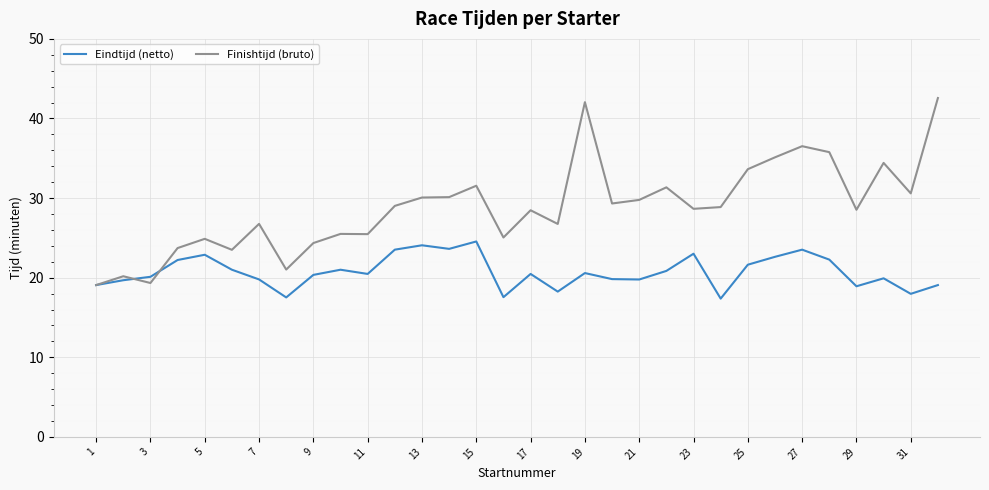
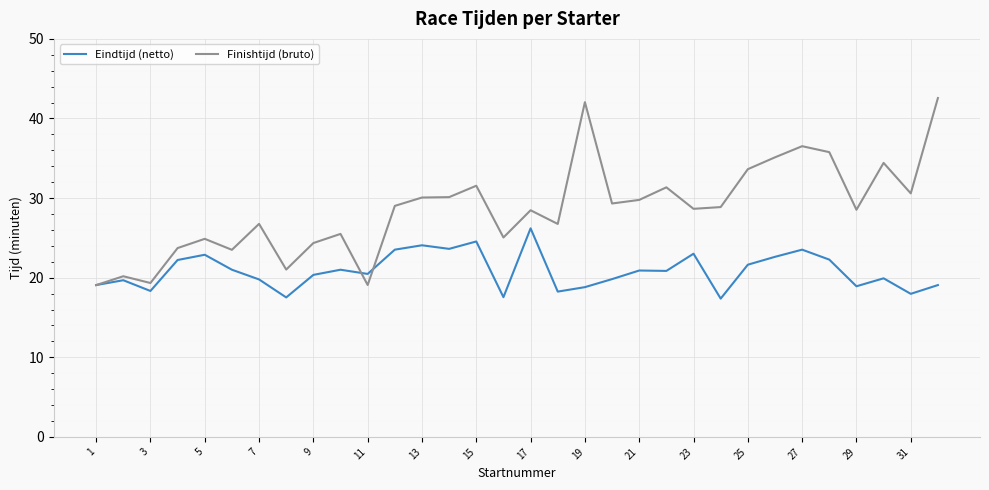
Eindtijd (netto), 3: 20 -> 18
Finishtijd (bruto), 11: 25 -> 19
Eindtijd (netto), 17: 20 -> 26
Eindtijd (netto), 19: 21 -> 19
Eindtijd (netto), 21: 20 -> 21
